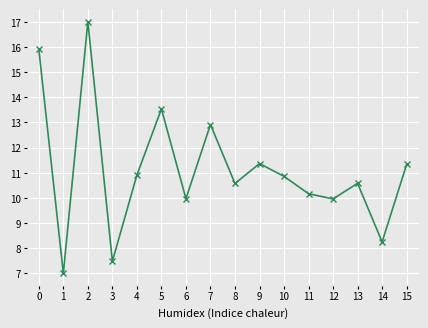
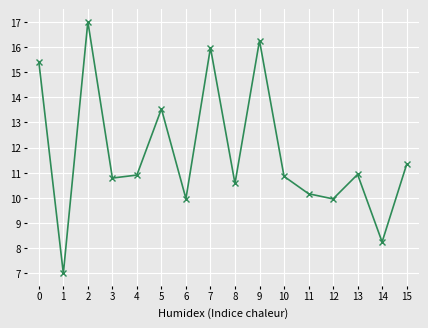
0: 15.9 -> 15.4
3: 7.5 -> 10.8
7: 12.9 -> 16.0
9: 11.4 -> 16.2
13: 10.6 -> 10.9
